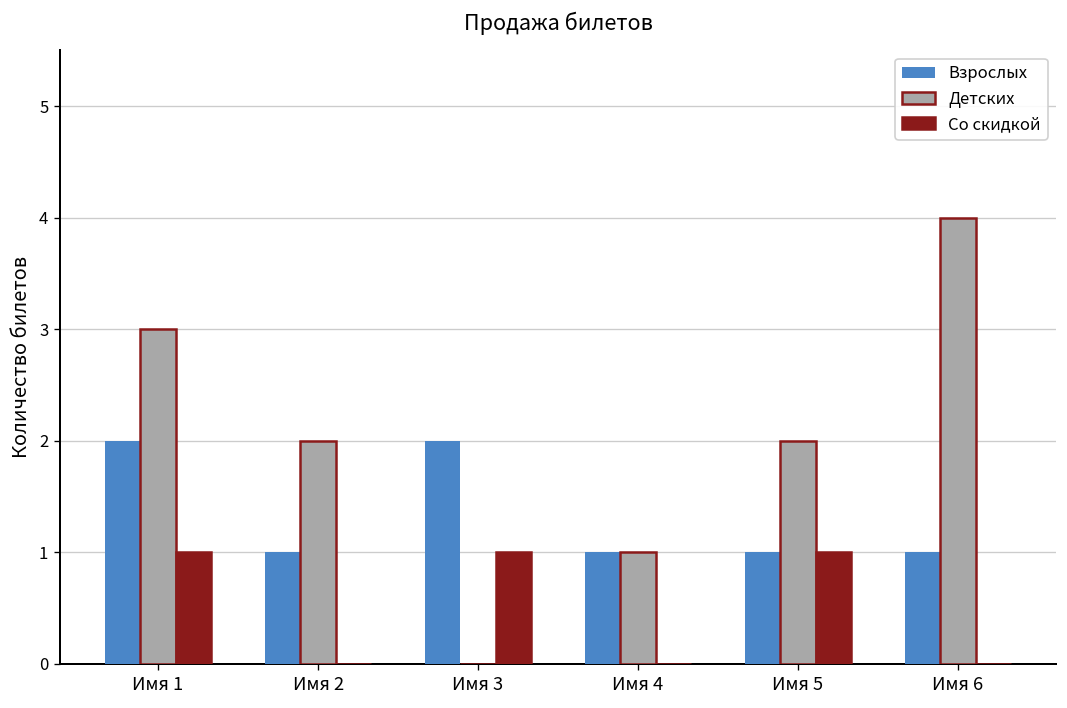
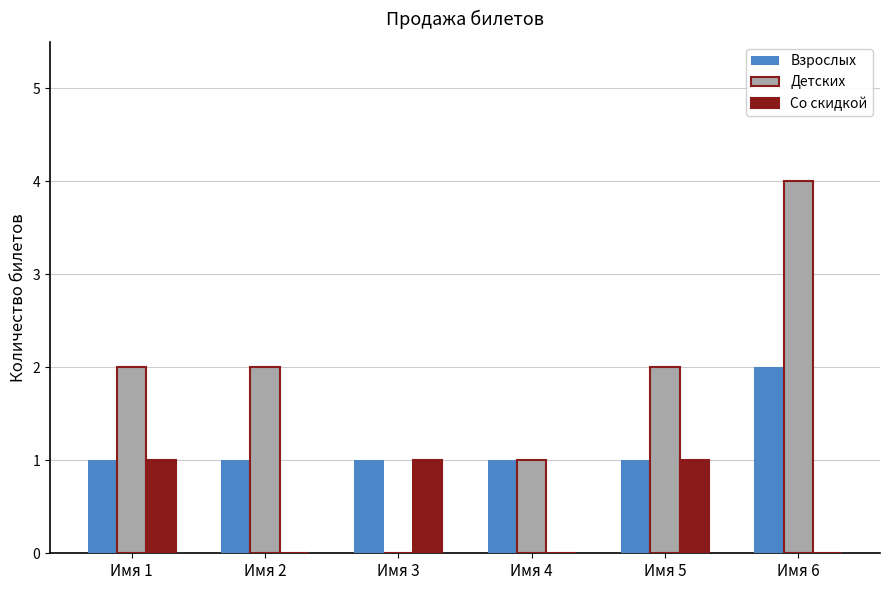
Взрослых, Имя 1: 2 -> 1
Детских, Имя 1: 3 -> 2
Взрослых, Имя 3: 2 -> 1
Взрослых, Имя 6: 1 -> 2
